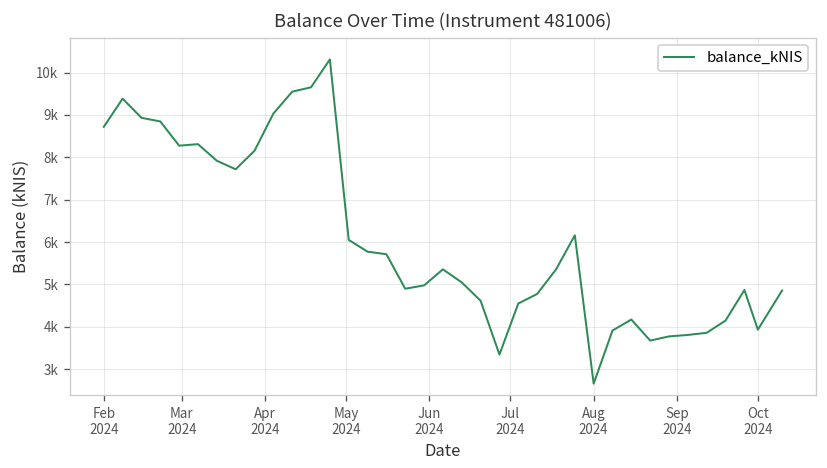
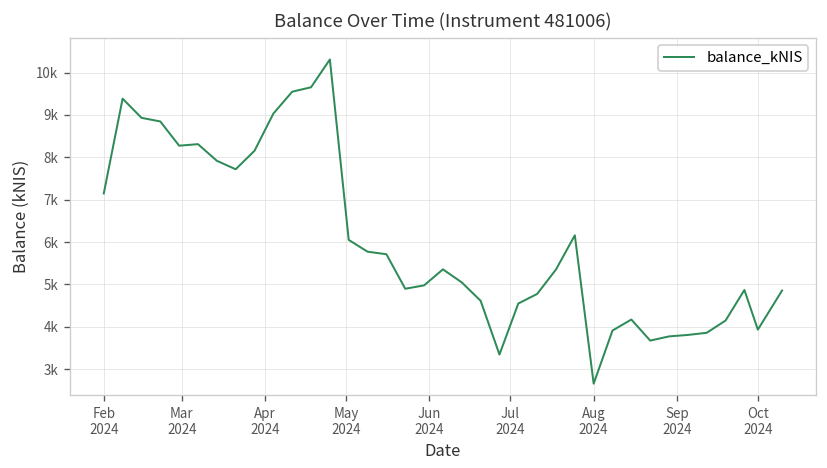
Feb 2024: 8700 -> 7100
